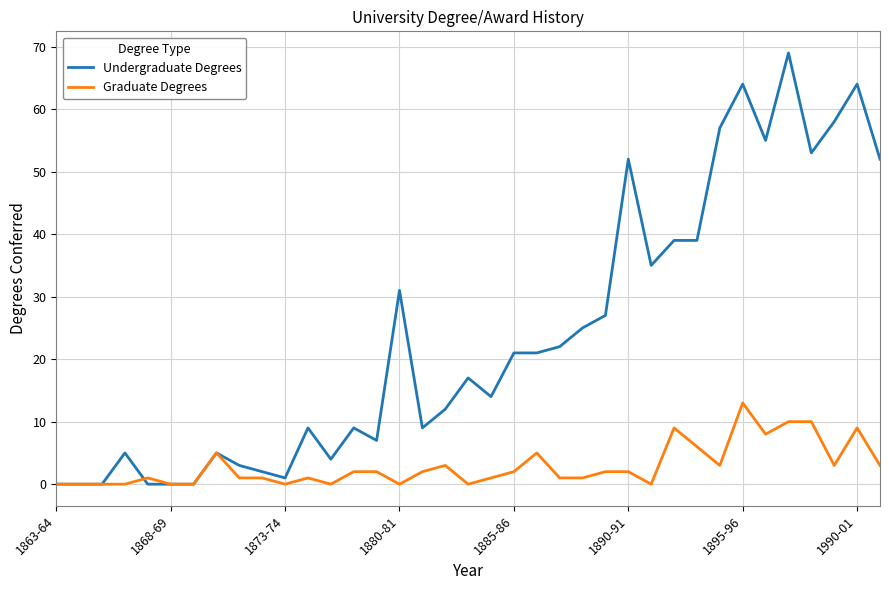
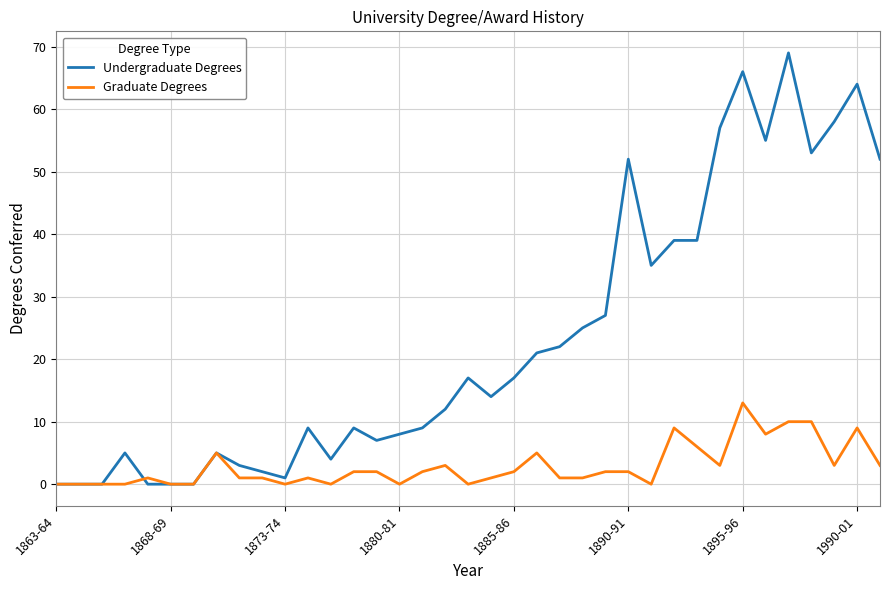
Undergraduate Degrees, 1880-81: 31 -> 8
Undergraduate Degrees, 1885-86: 21 -> 17
Undergraduate Degrees, 1895-96: 64 -> 66
